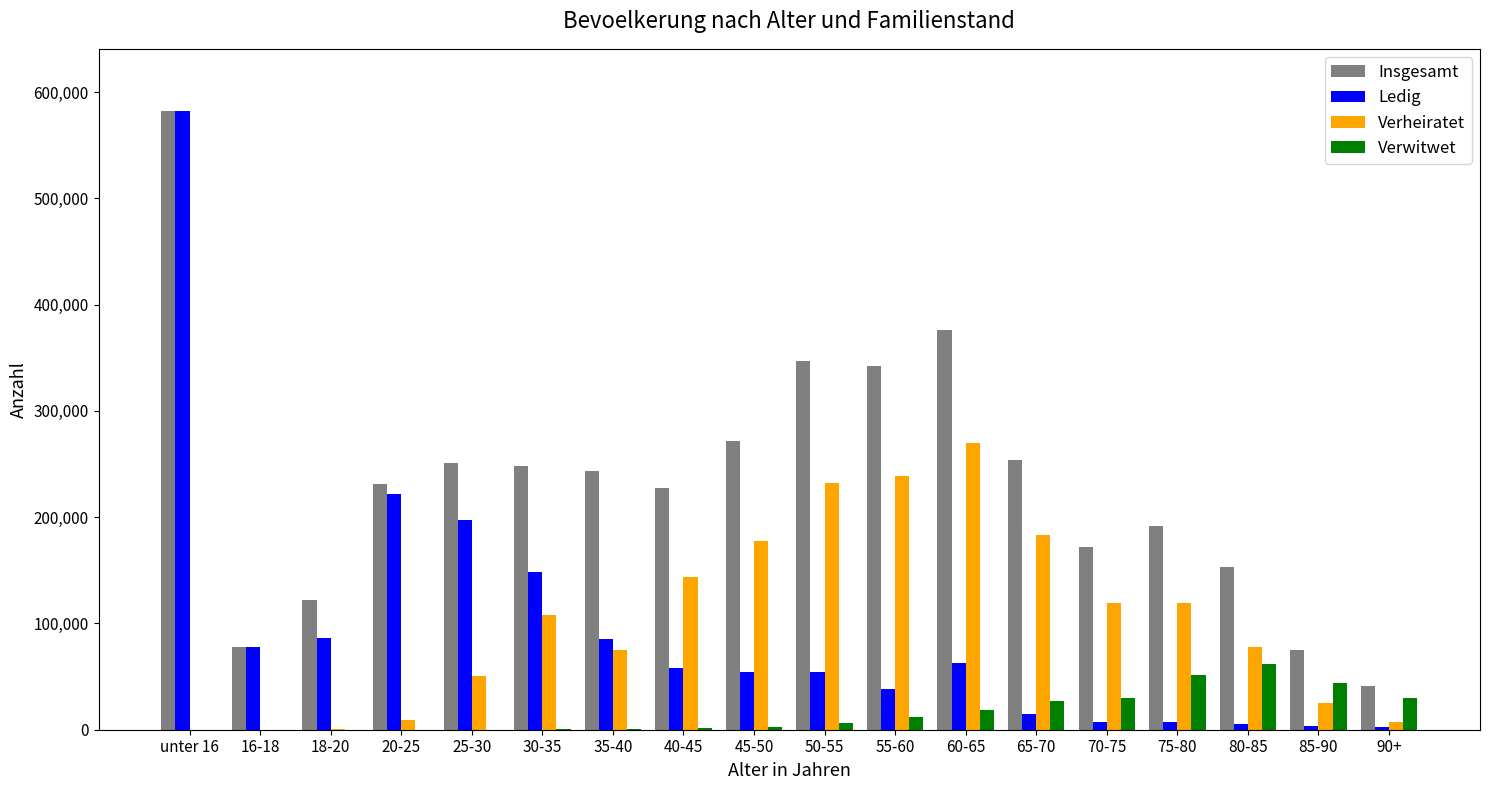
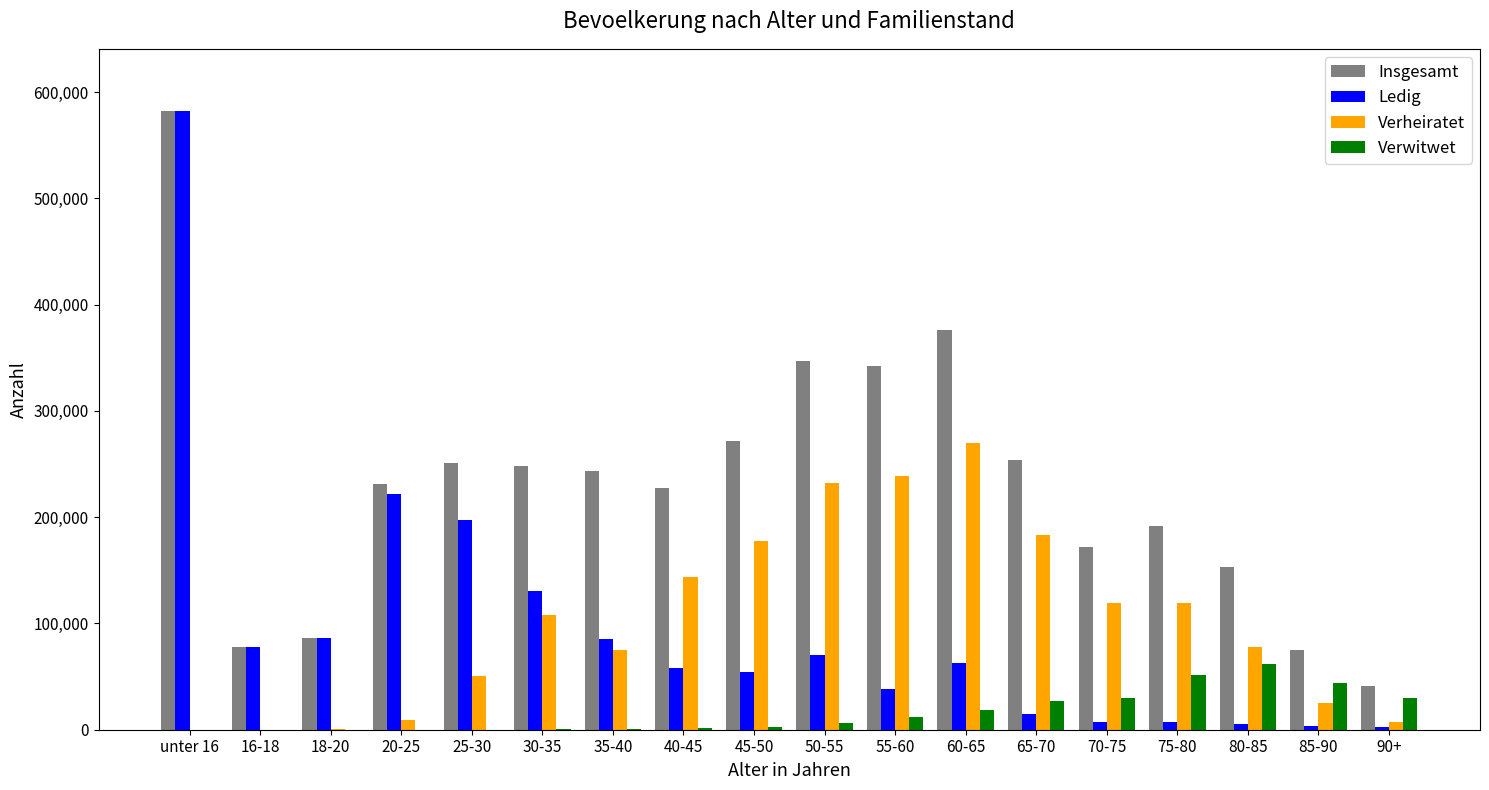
Insgesamt, 18-20: 122,000 -> 86,000
Ledig, 30-35: 148,000 -> 131,000
Ledig, 50-55: 54,000 -> 71,000
